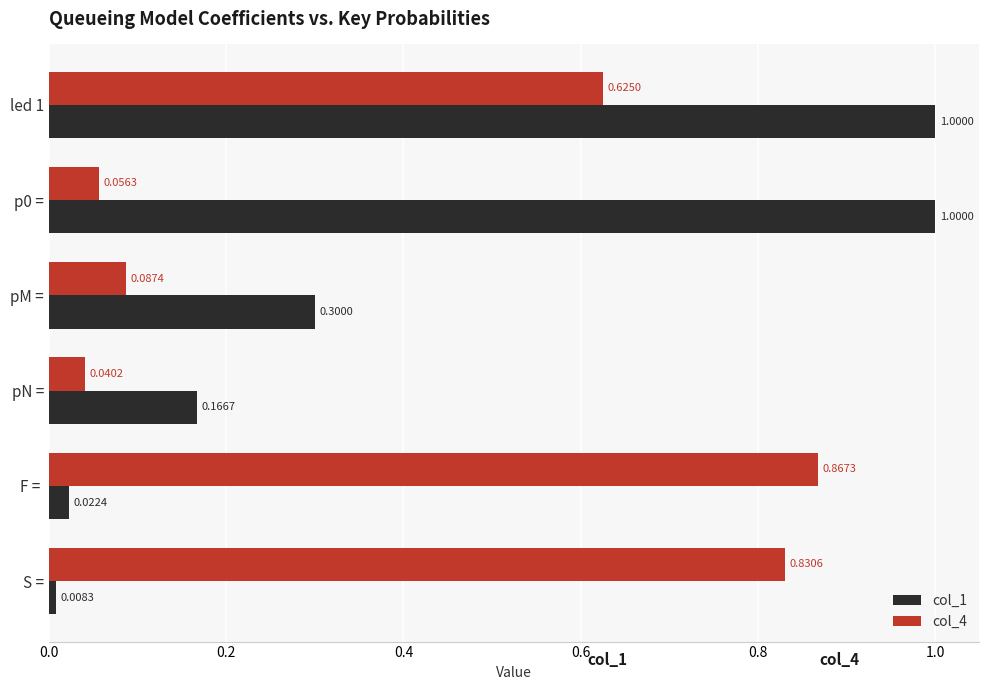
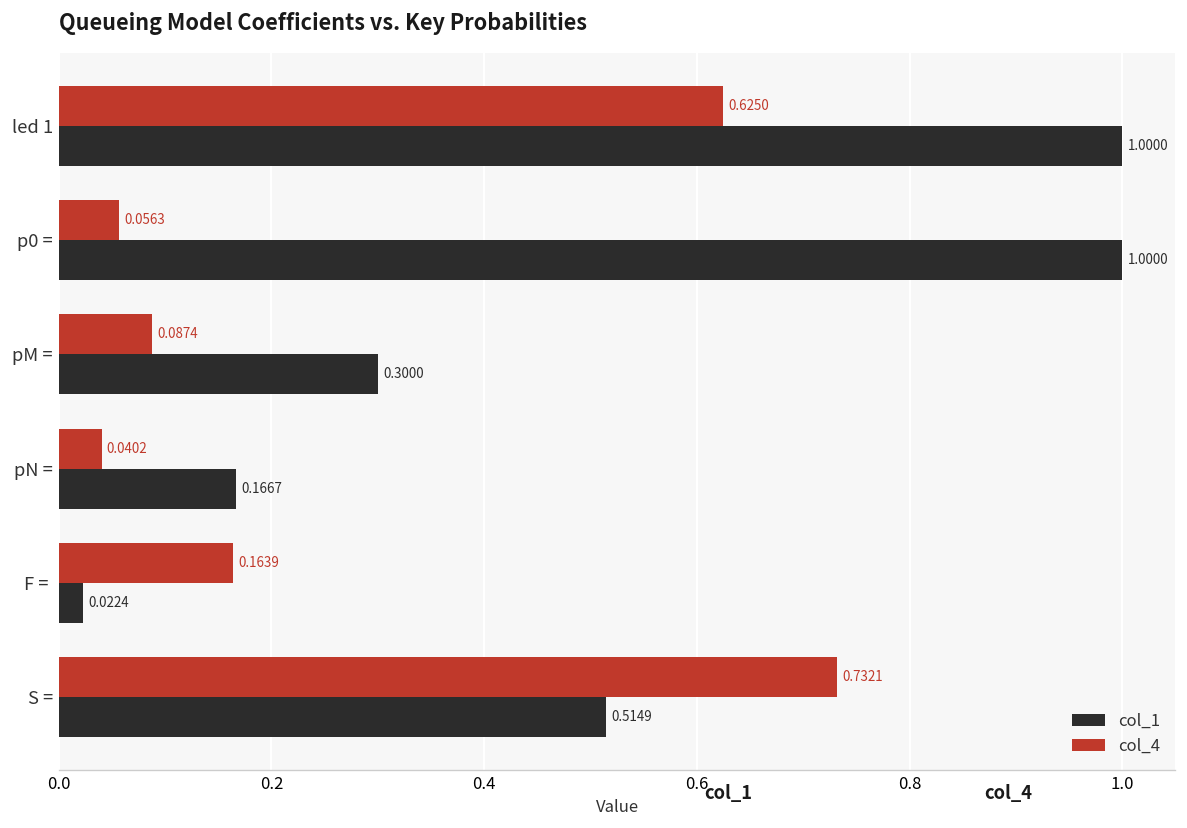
col_4, F =: 0.8673 -> 0.1639
col_4, S =: 0.8306 -> 0.7321
col_1, S =: 0.0083 -> 0.5149
